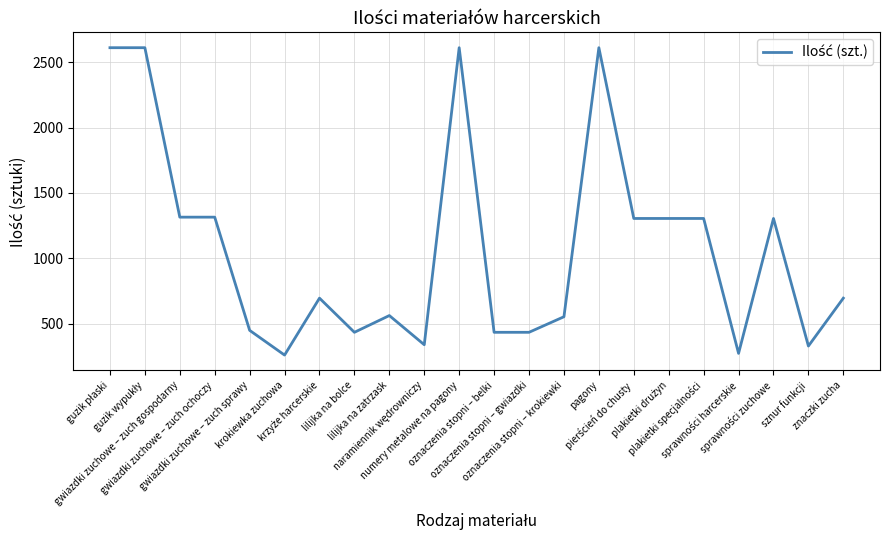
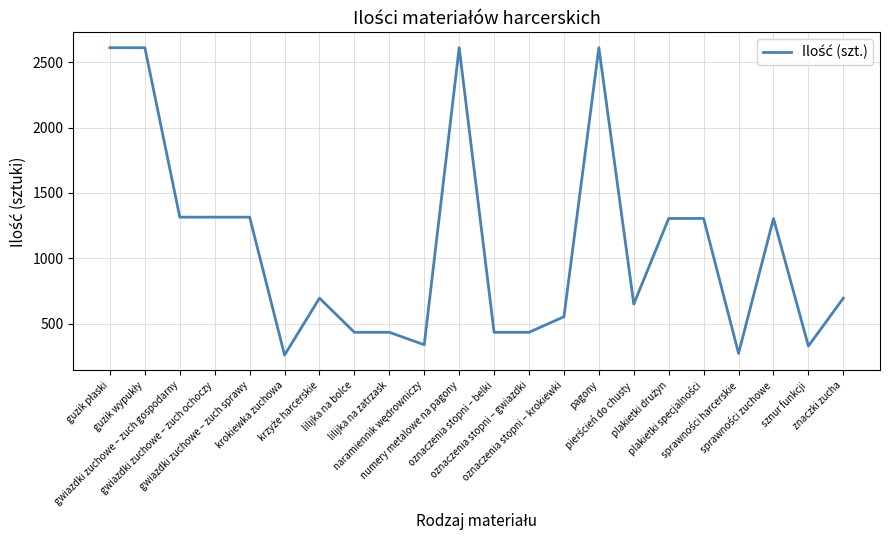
gwiazdki zuchowe – zuch sprawy: 450 -> 1320
lilijka na zatrzask: 560 -> 440
pierścień do chusty: 1310 -> 650
